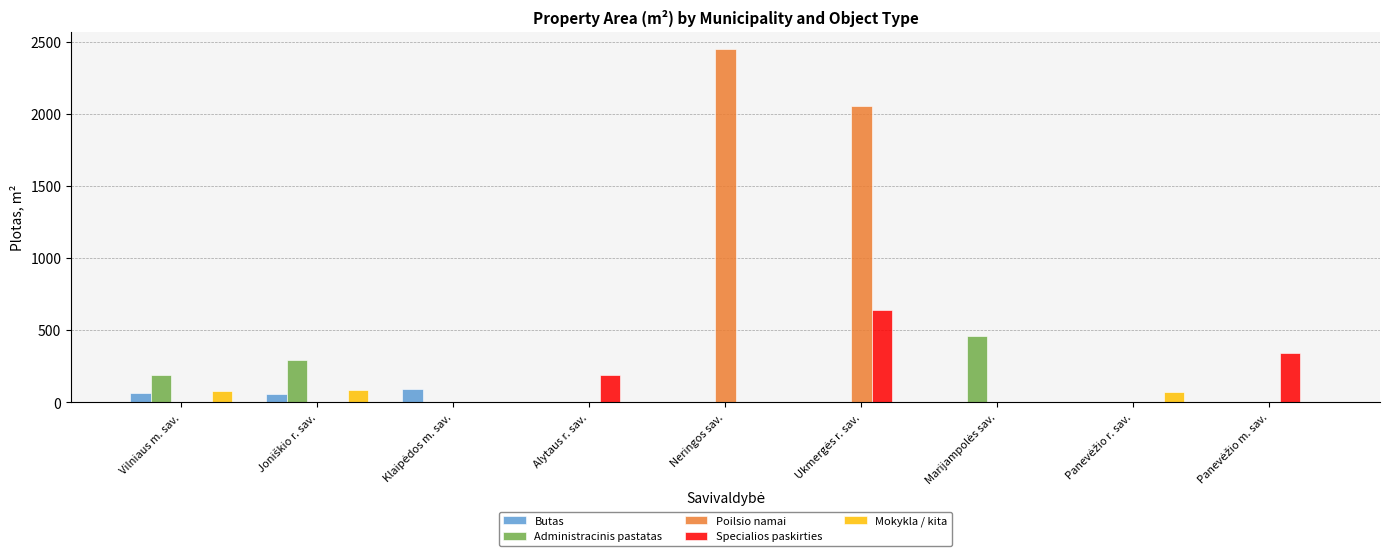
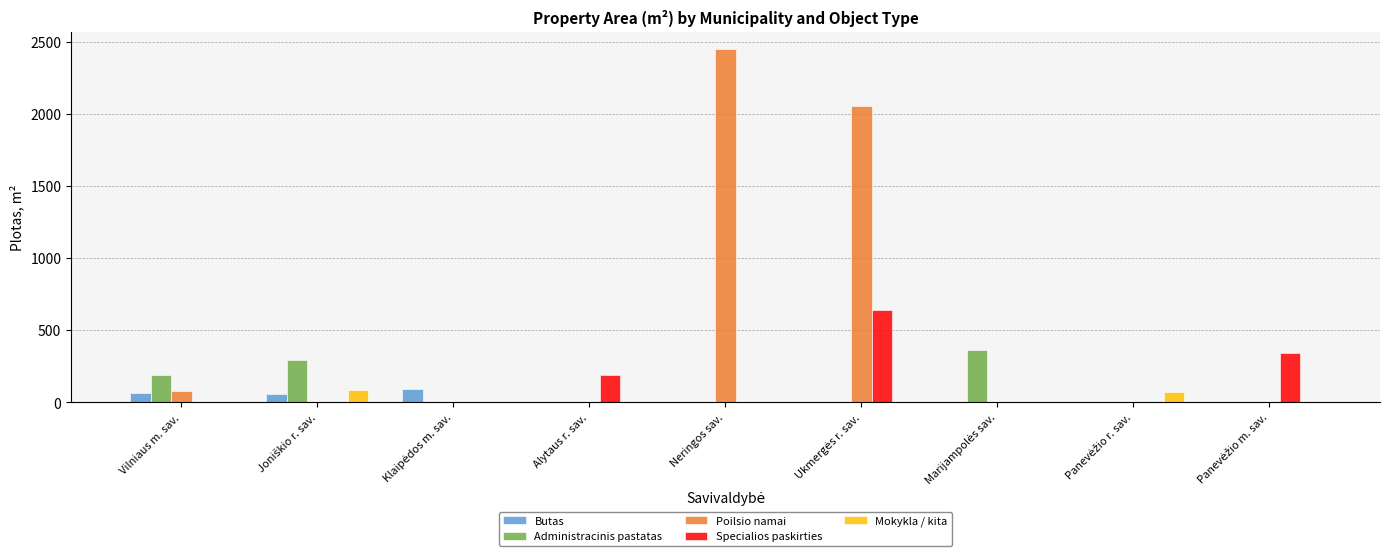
Poilsio namai, Vilniaus m. sav.: 0 -> 80
Mokykla / kita, Vilniaus m. sav.: 80 -> 0
Administracinis pastatas, Marijampolės sav.: 460 -> 370
